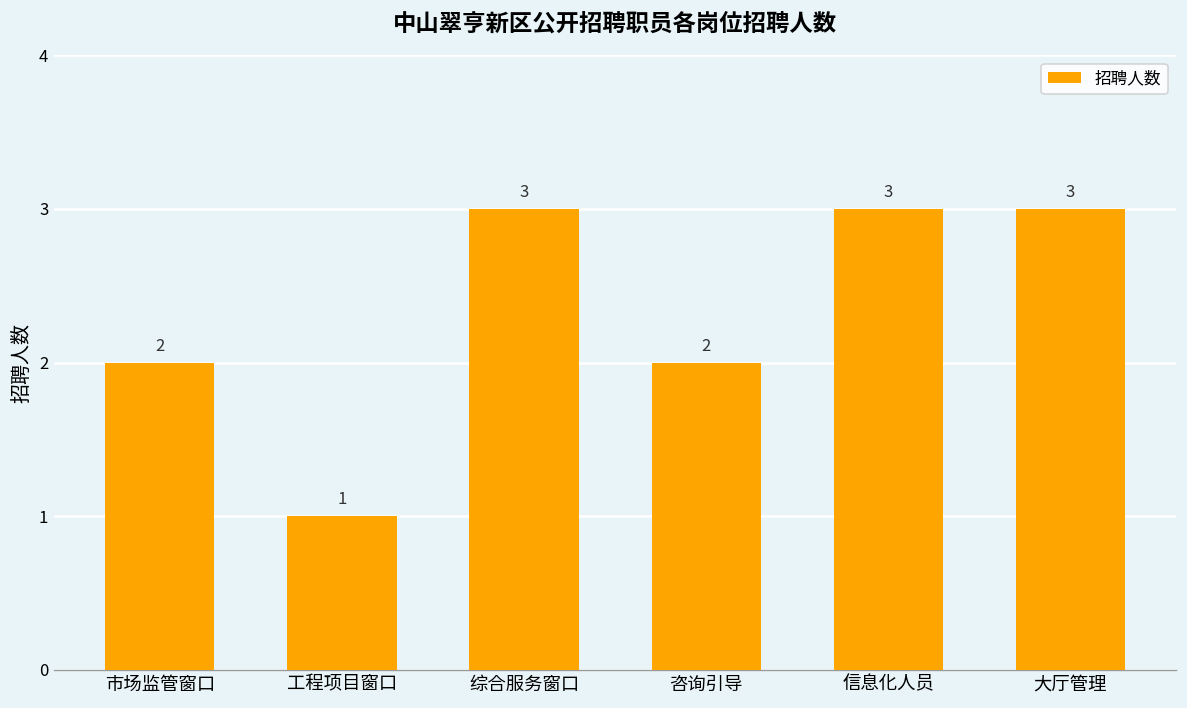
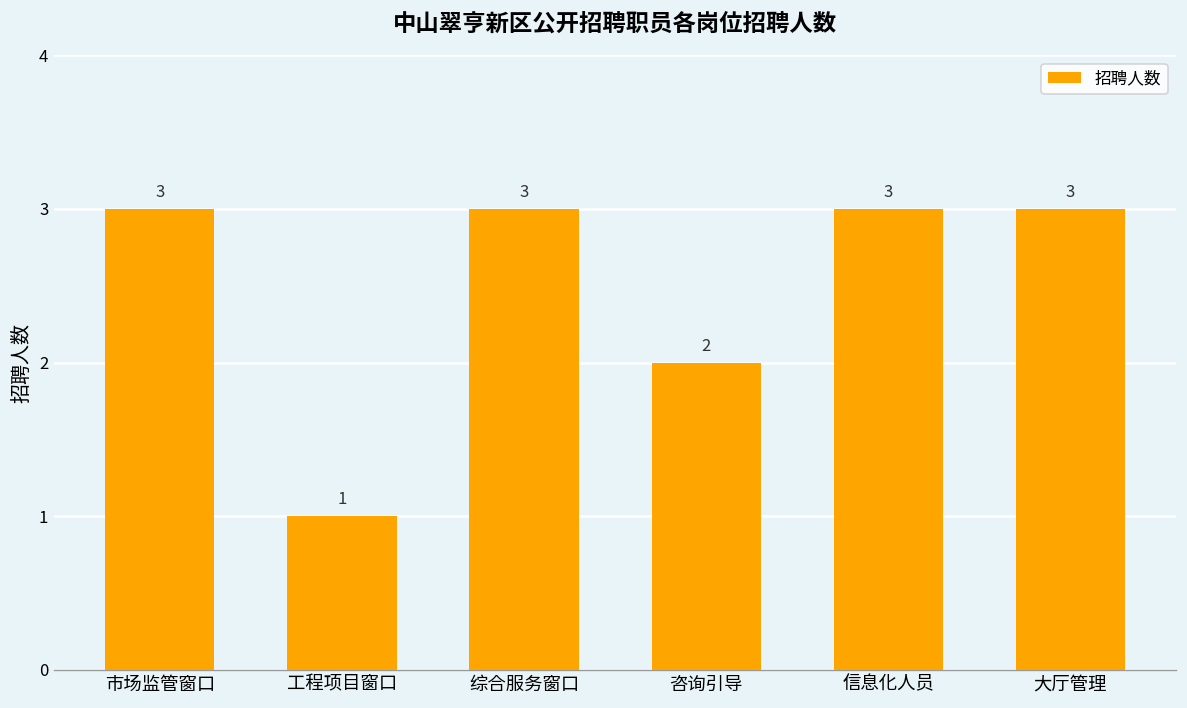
市场监管窗口: 2 -> 3
